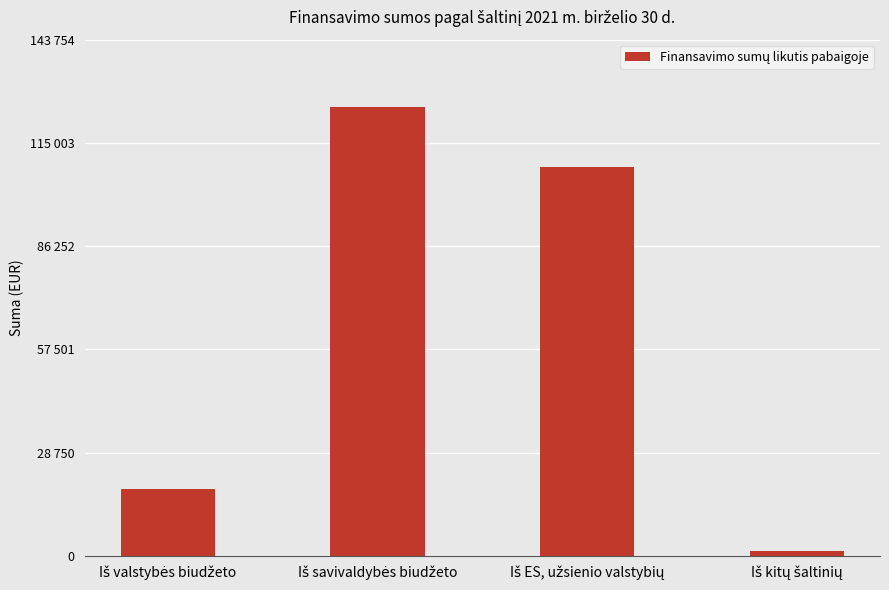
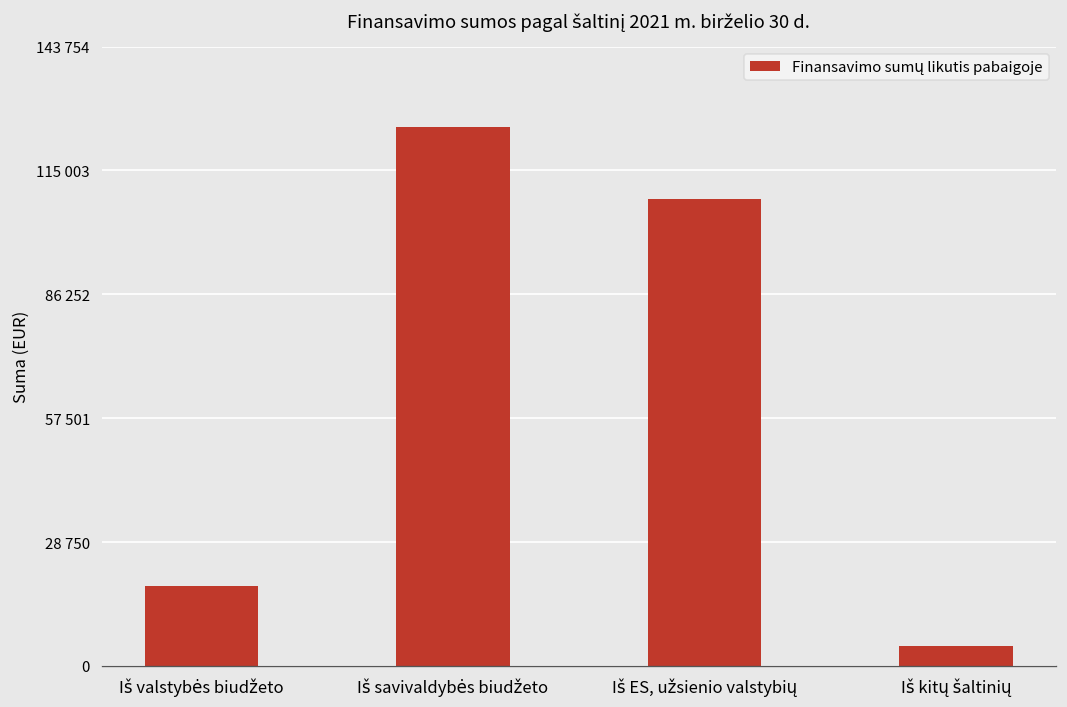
Iš kitų šaltinių: 1000 -> 5000
